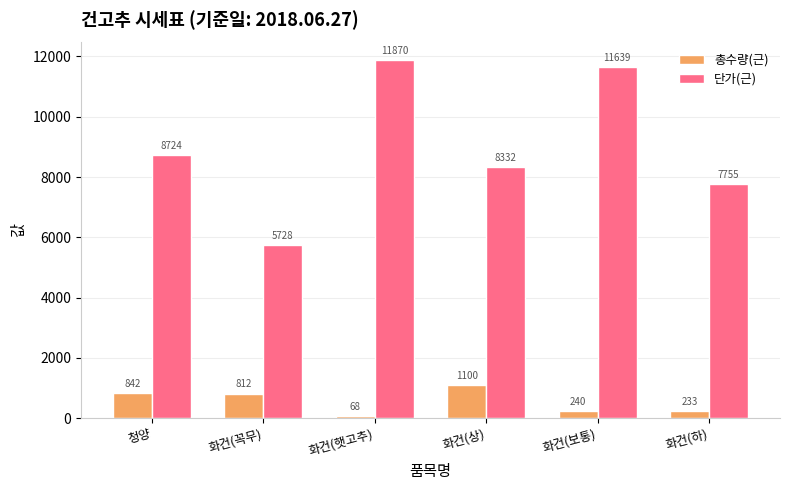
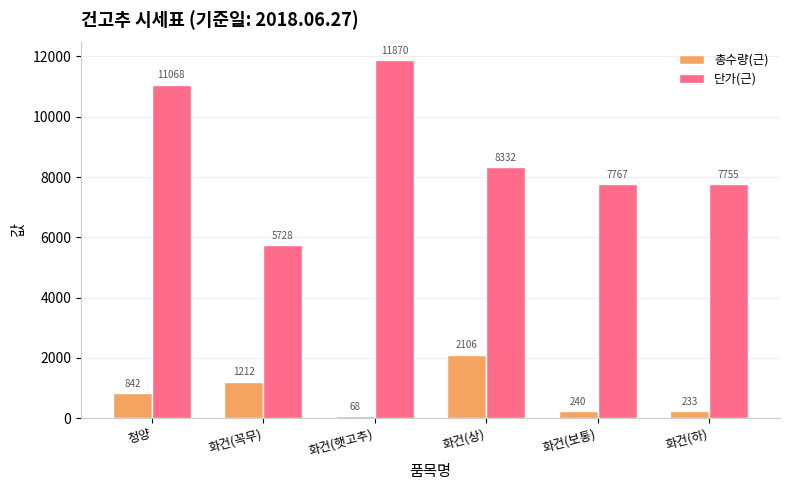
단가(근), 청양: 8724 -> 11068
총수량(근), 화건(꼭무): 812 -> 1212
총수량(근), 화건(상): 1100 -> 2106
단가(근), 화건(보통): 11639 -> 7767
